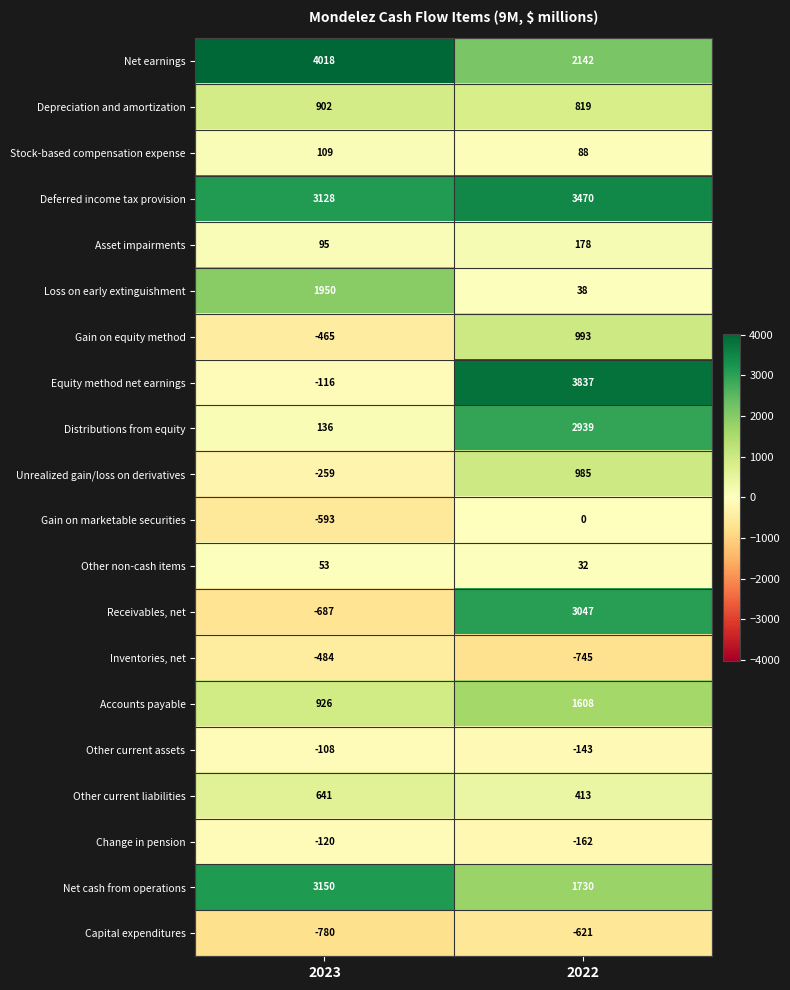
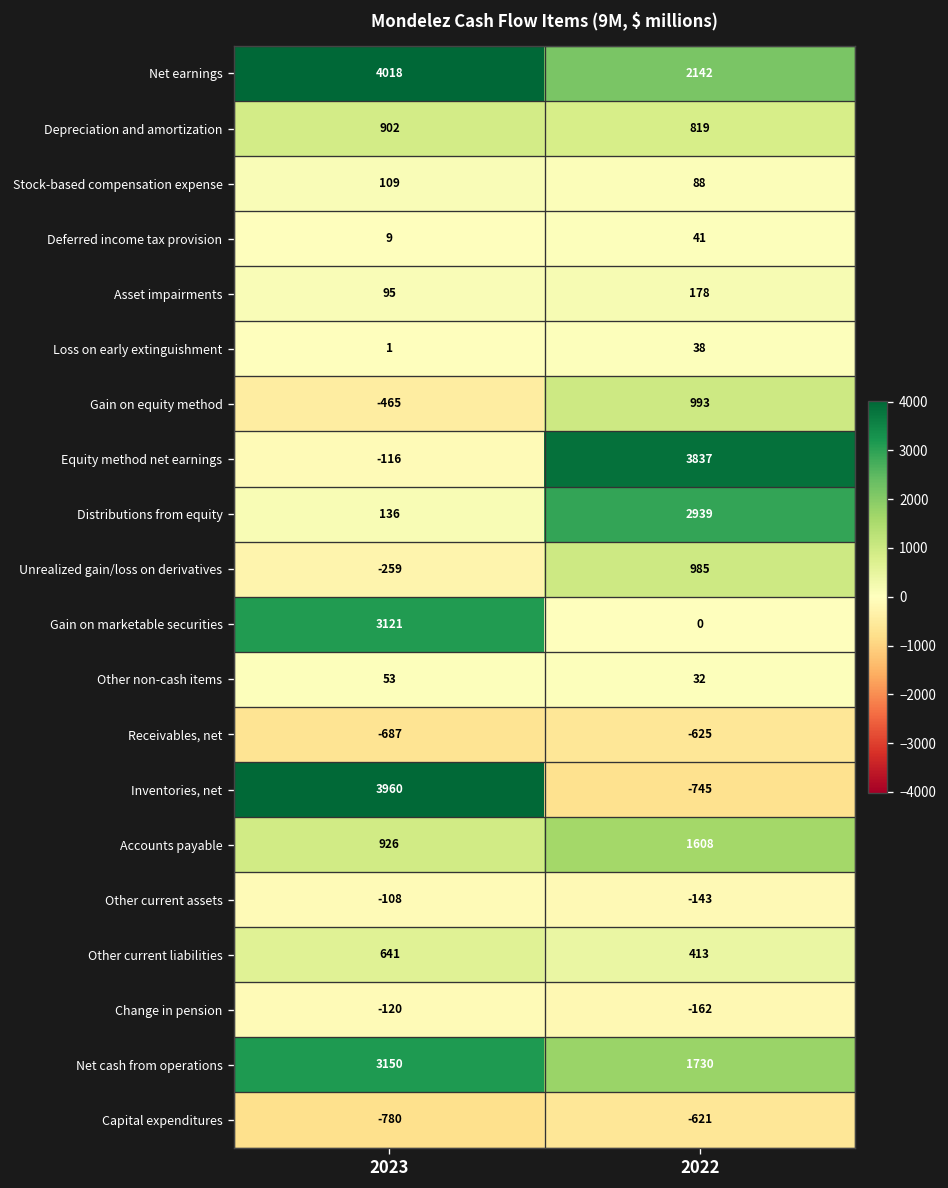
Deferred income tax provision, 2023: 3128 -> 9
Deferred income tax provision, 2022: 3470 -> 41
Loss on early extinguishment, 2023: 1950 -> 1
Gain on marketable securities, 2023: -593 -> 3121
Receivables, net, 2022: 3047 -> -625
Inventories, net, 2023: -484 -> 3960
